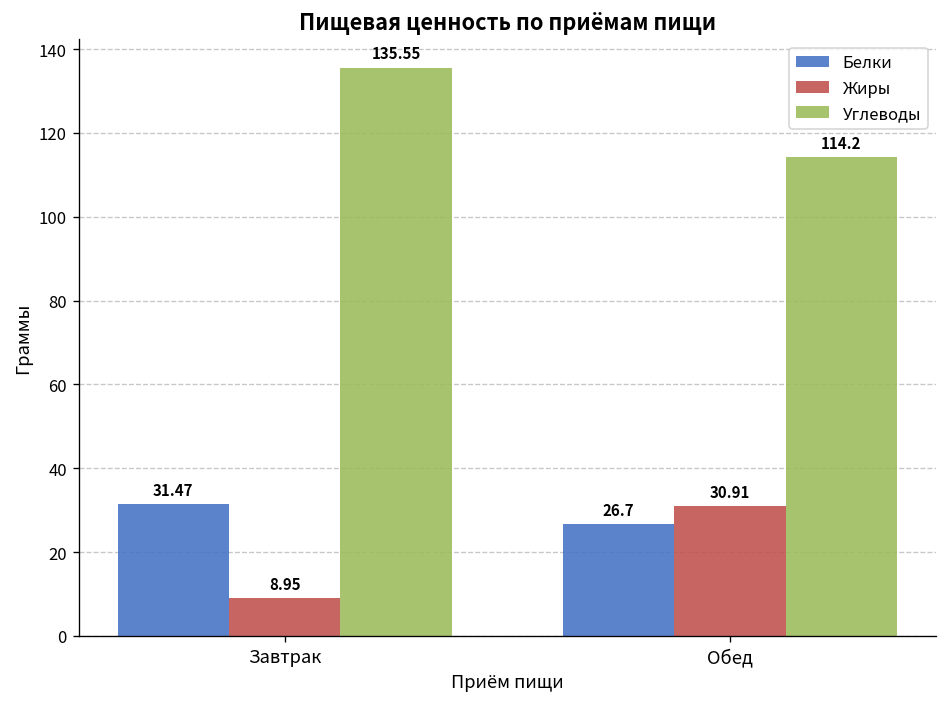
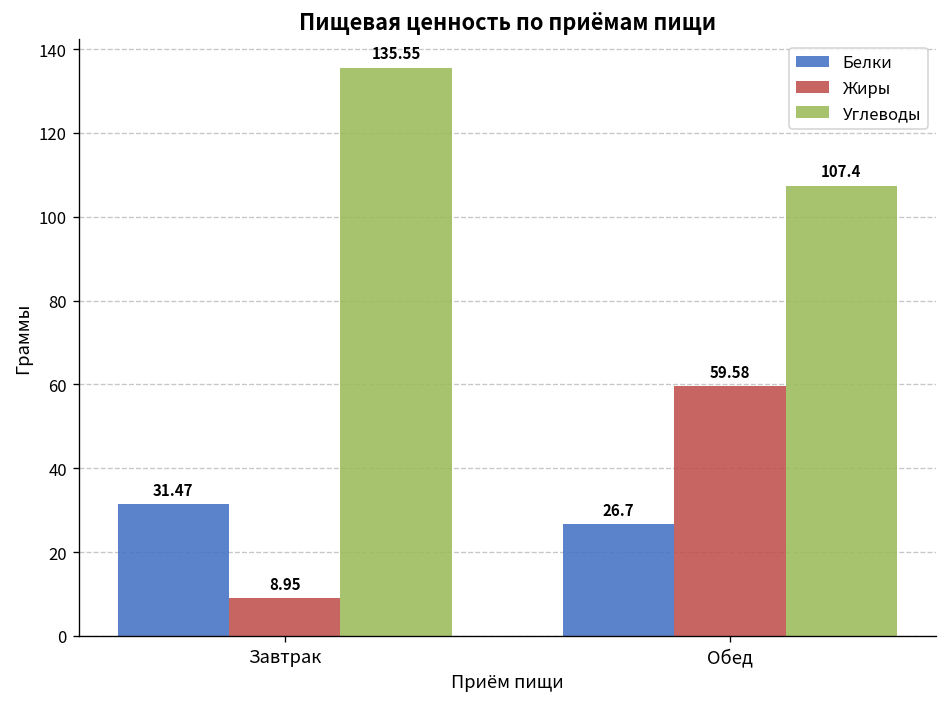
Жиры, Обед: 30.91 -> 59.58
Углеводы, Обед: 114.2 -> 107.4
